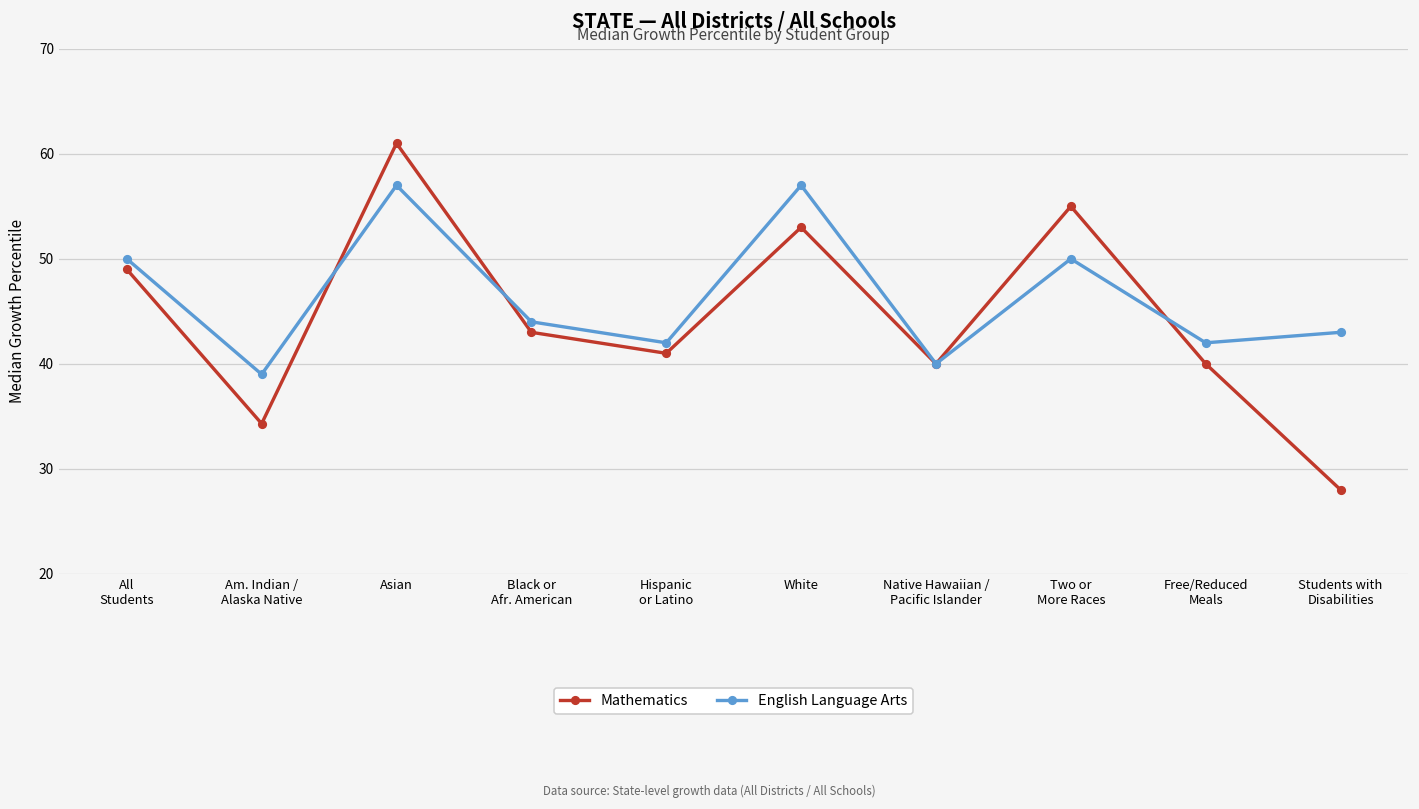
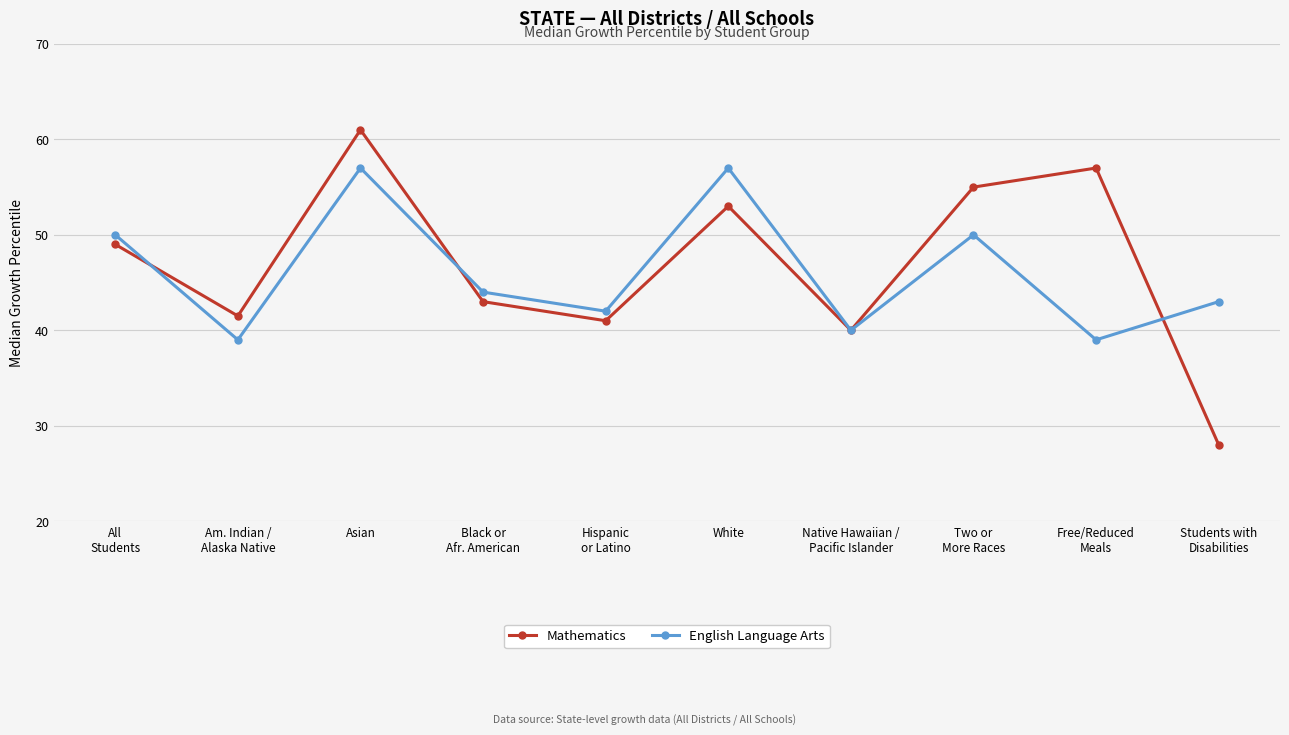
Mathematics, Am. Indian / Alaska Native: 34 -> 42
Mathematics, Free/Reduced Meals: 40 -> 57
English Language Arts, Free/Reduced Meals: 42 -> 39
